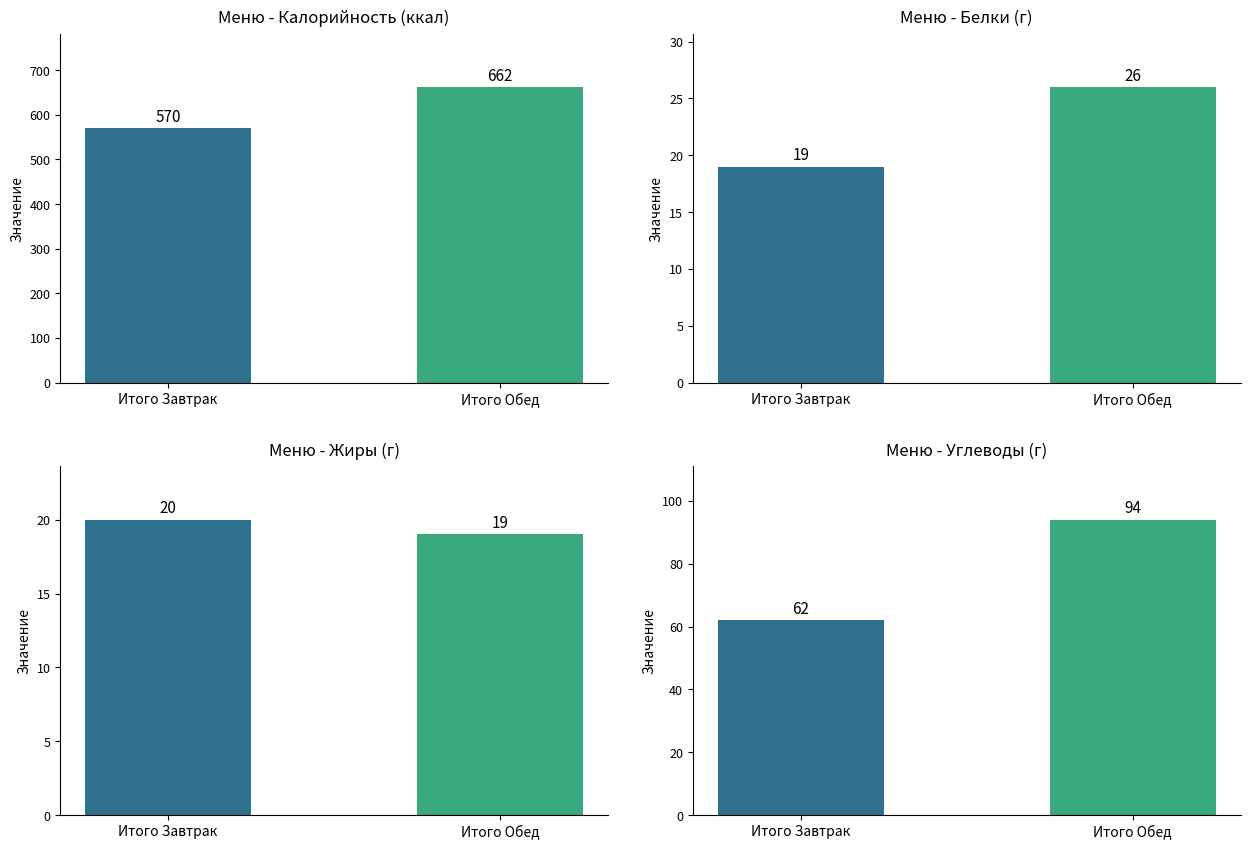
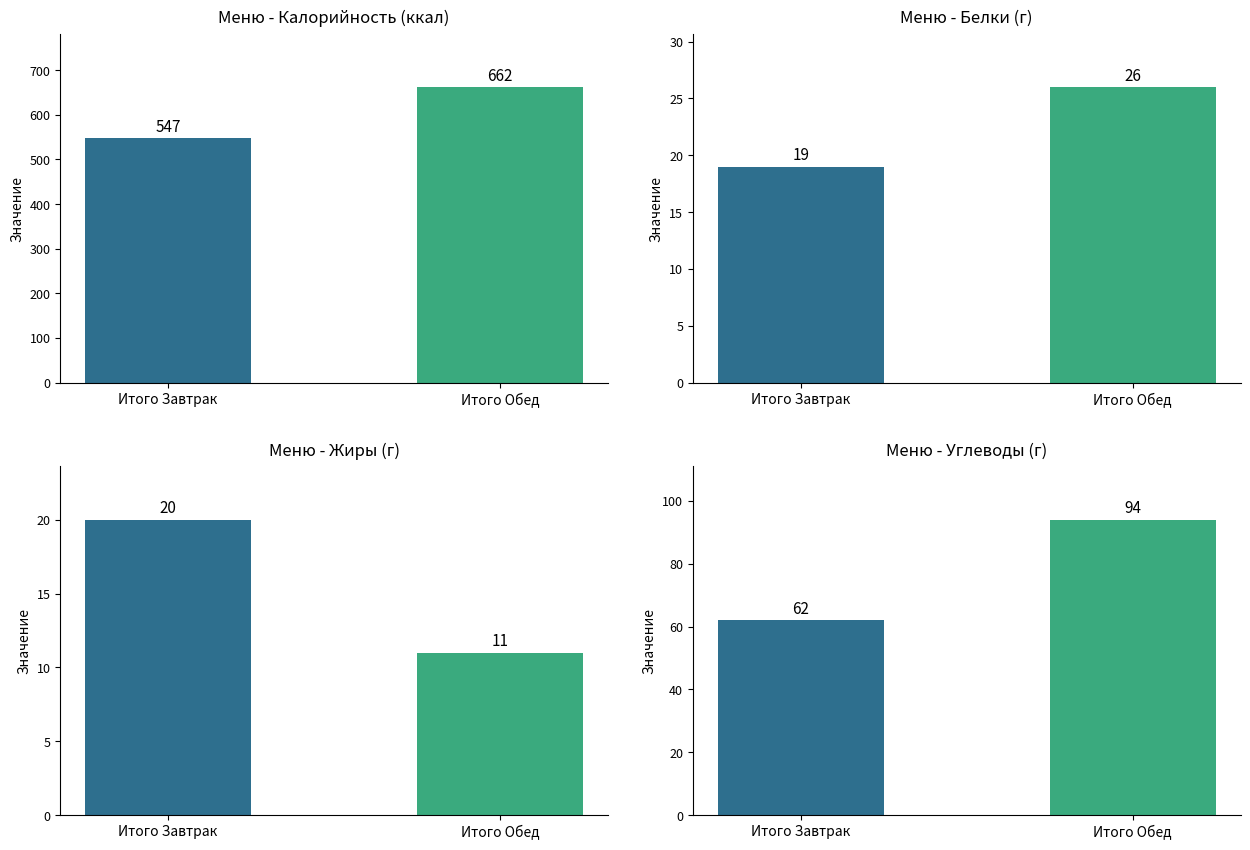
Меню - Калорийность (ккал), Итого Завтрак: 570 -> 547
Меню - Жиры (г), Итого Обед: 19 -> 11
